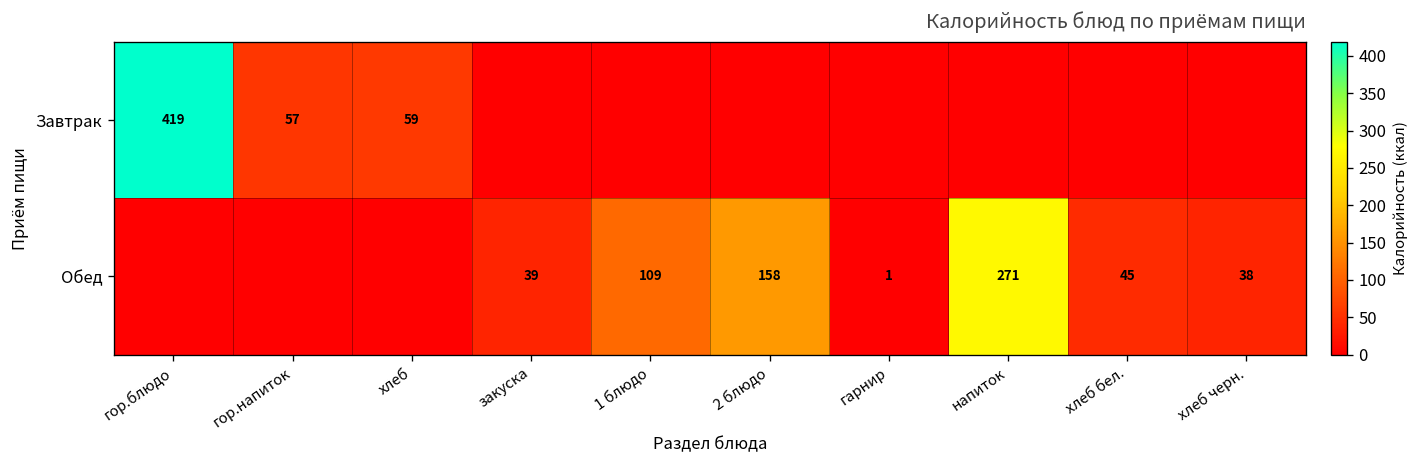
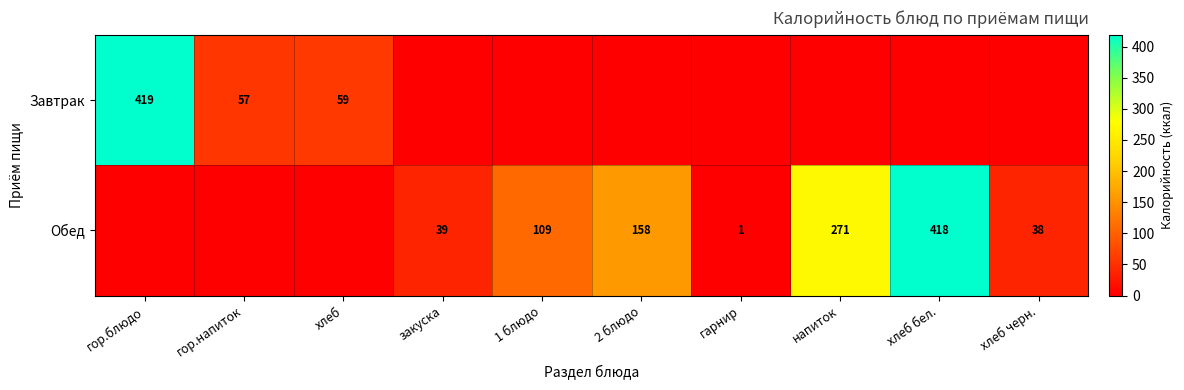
Обед, хлеб бел.: 45 -> 418
